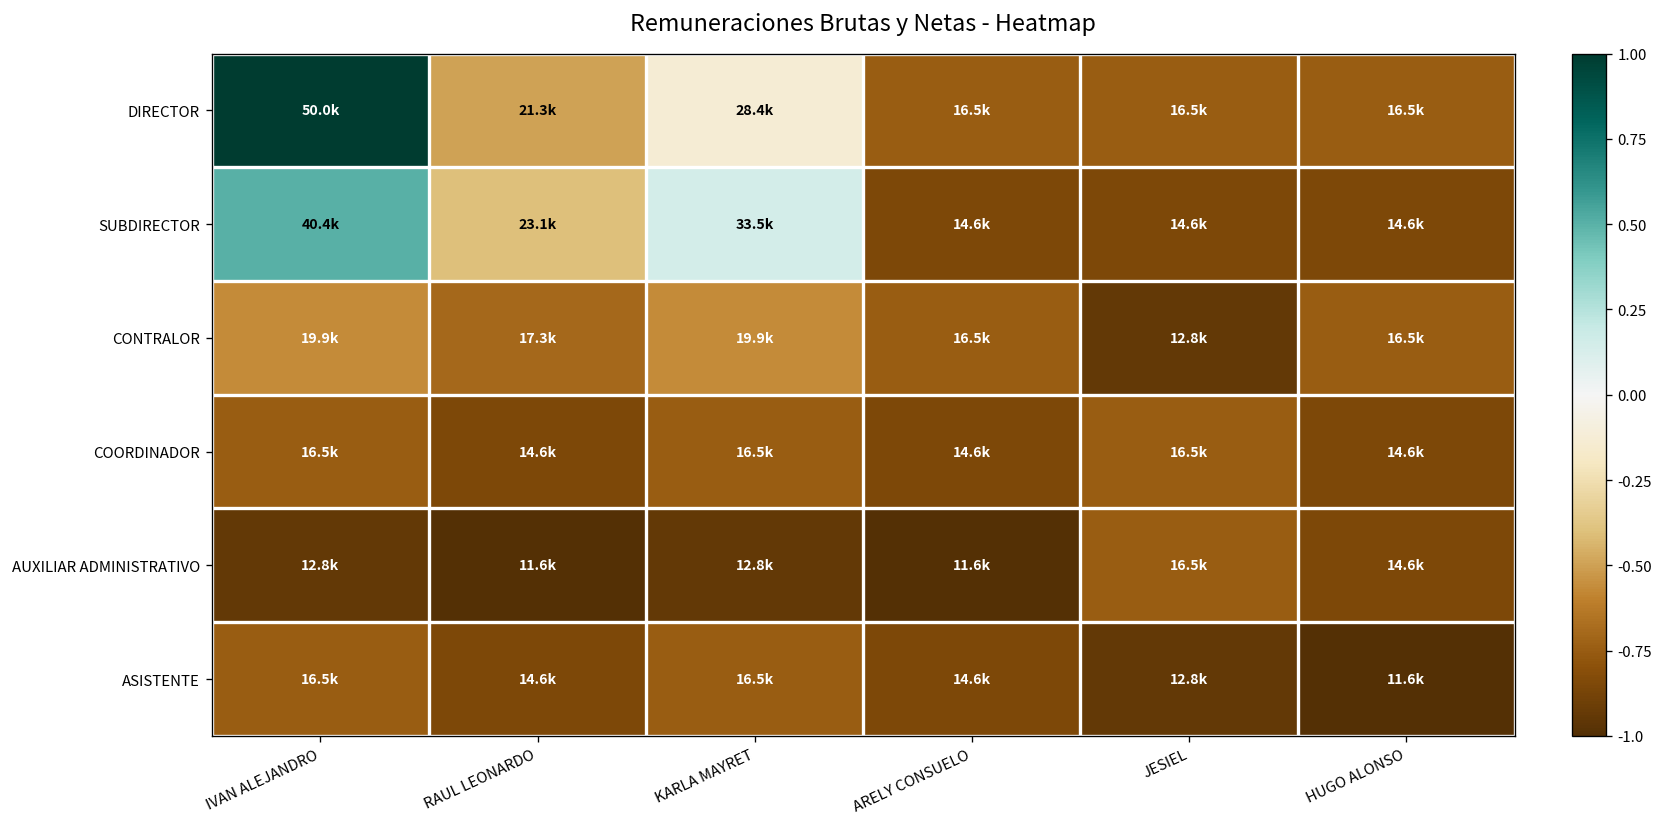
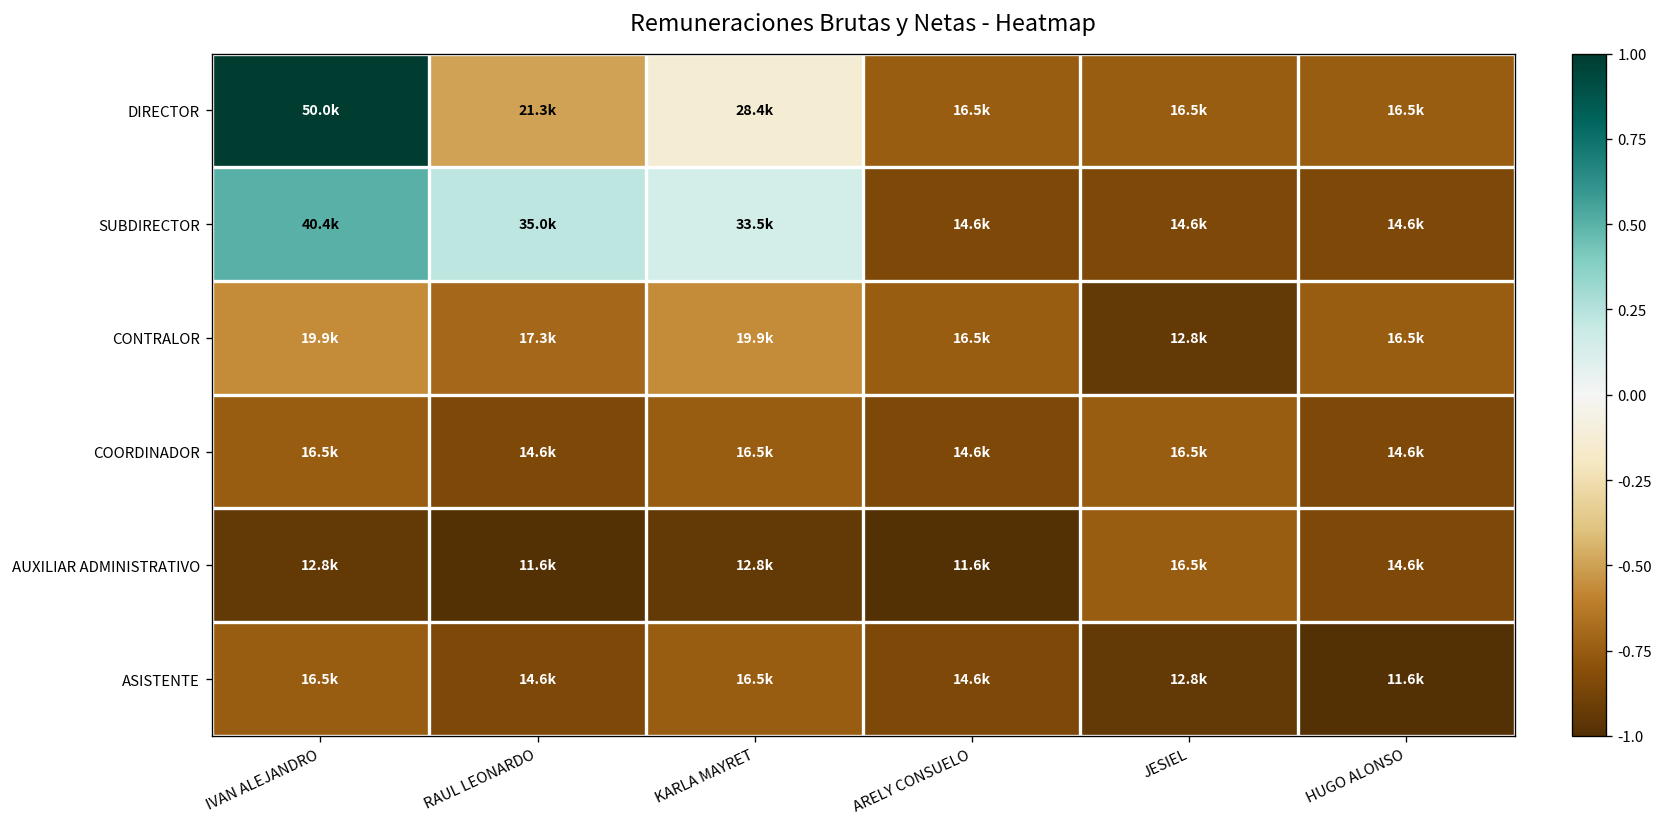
SUBDIRECTOR, RAUL LEONARDO: 23.1k -> 35.0k
